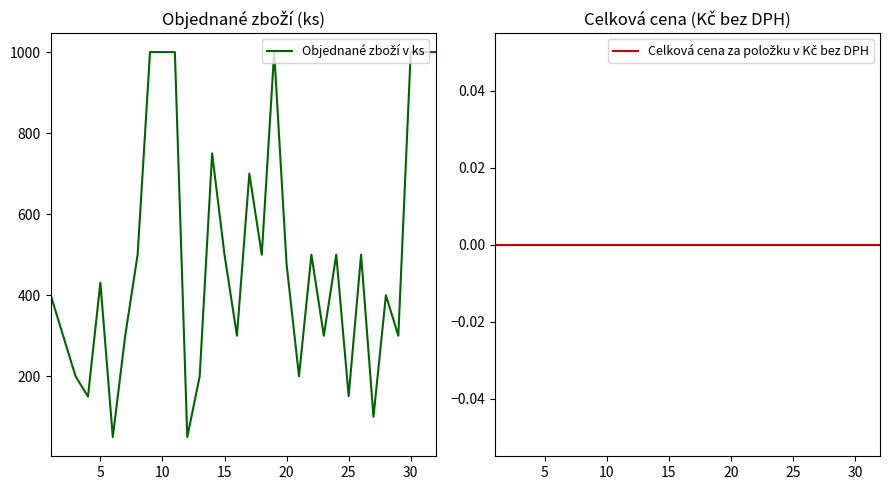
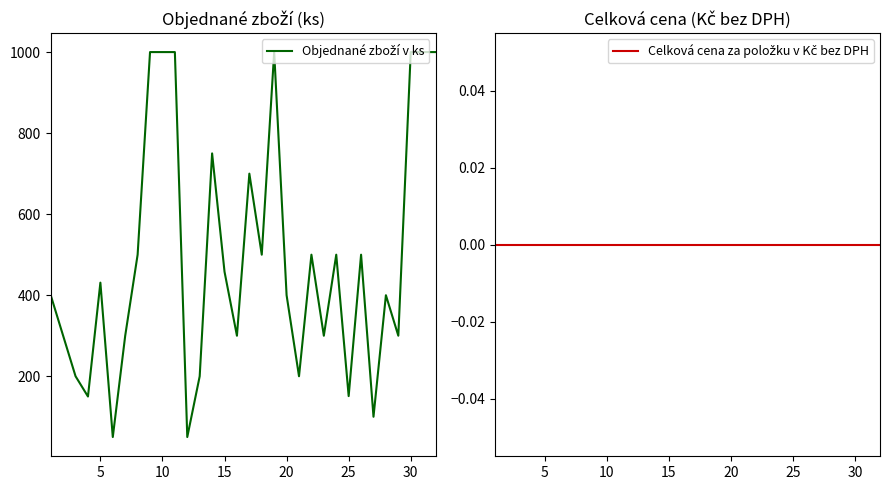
Objednané zboží (ks), 15: 500 -> 460
Objednané zboží (ks), 20: 480 -> 400
